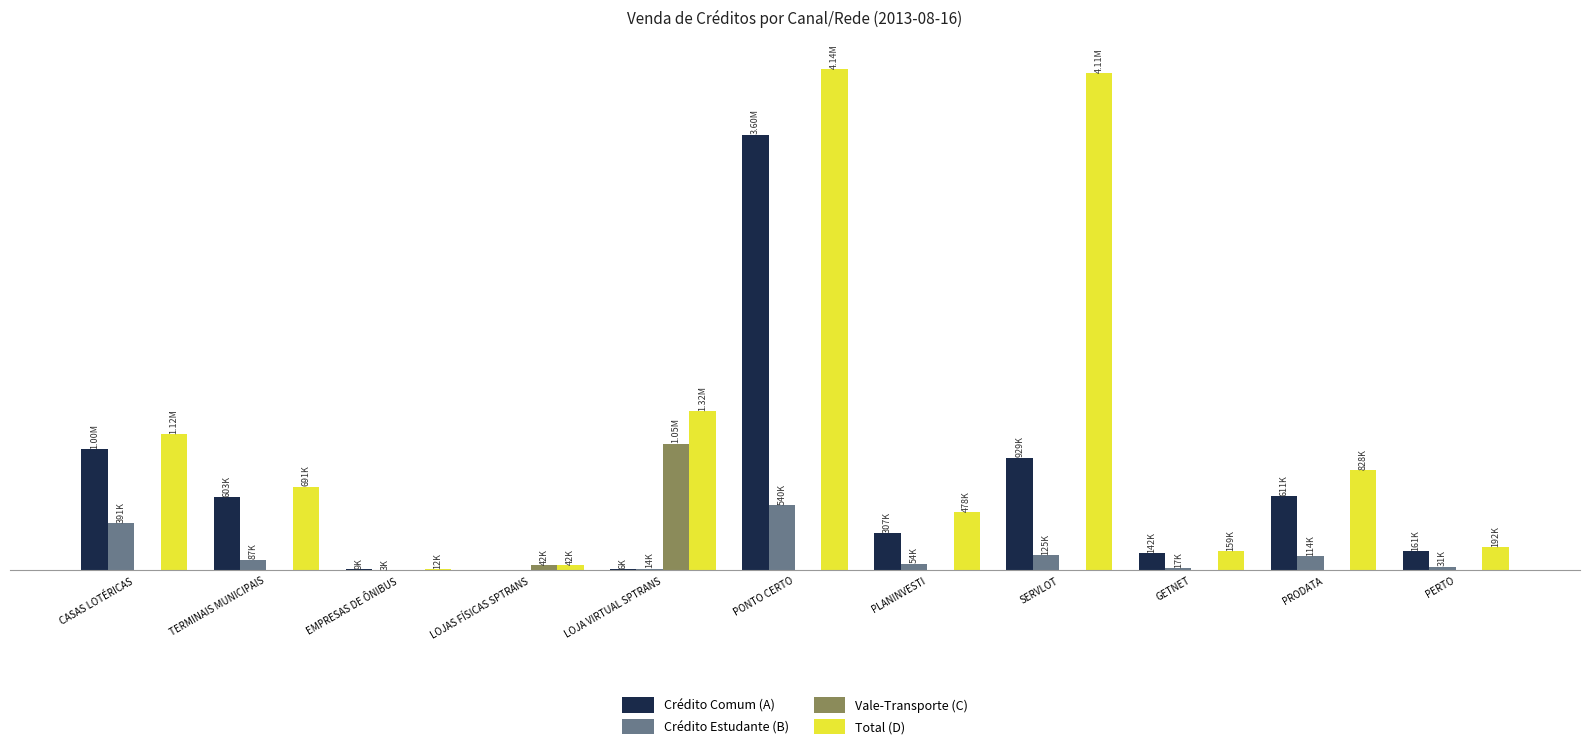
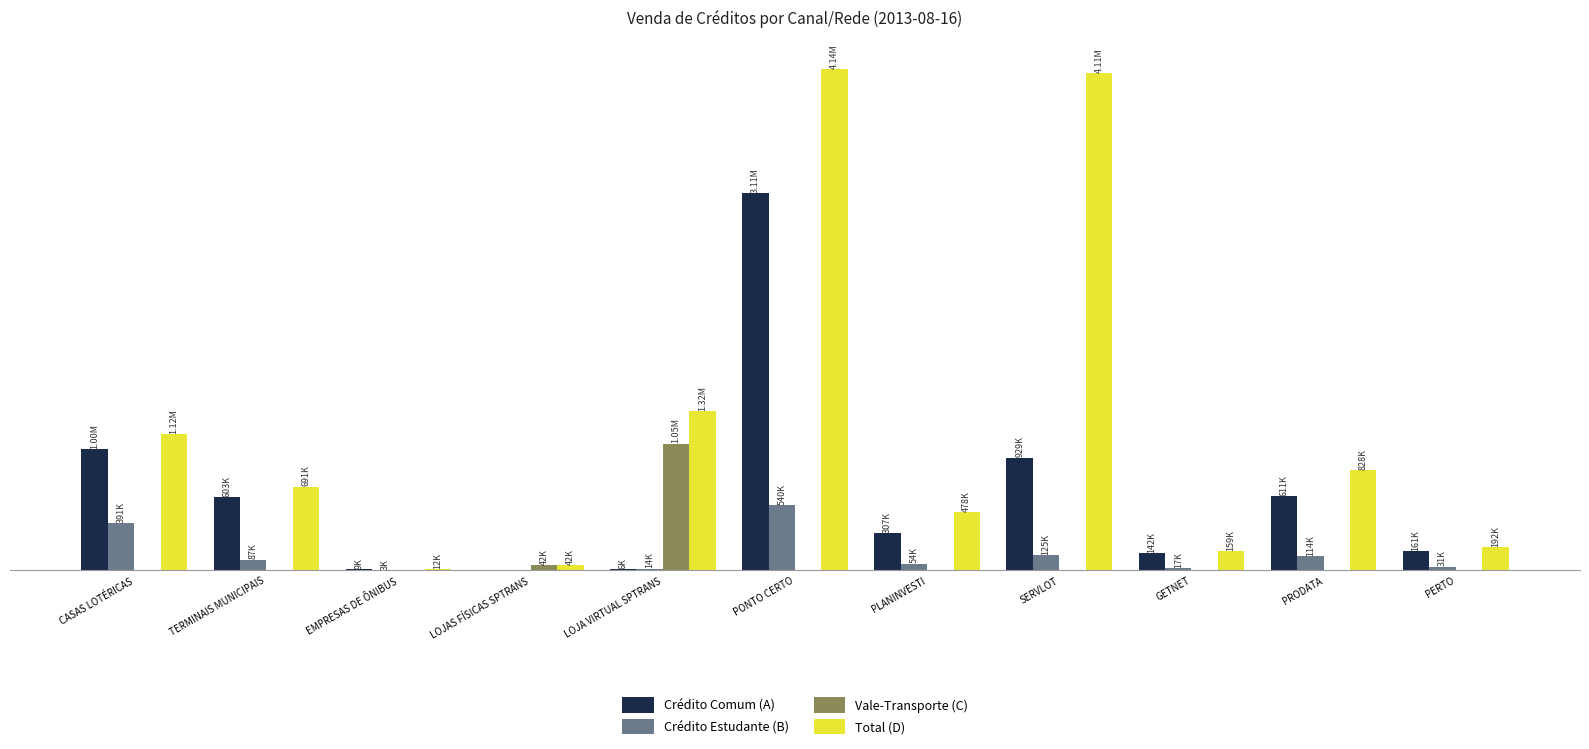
Crédito Comum (A), PONTO CERTO: 3.60M -> 3.11M
